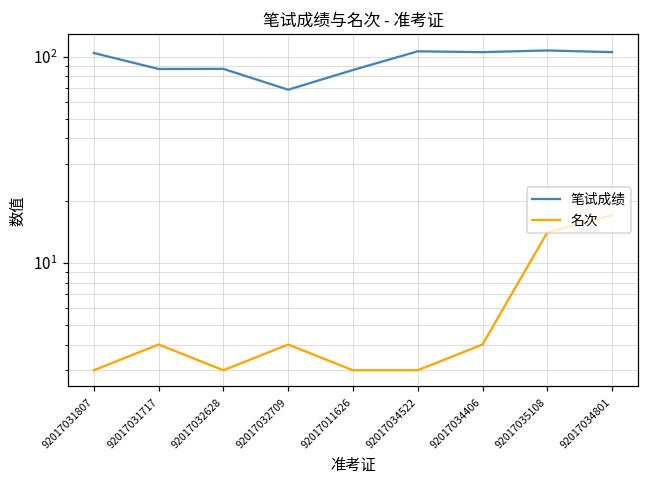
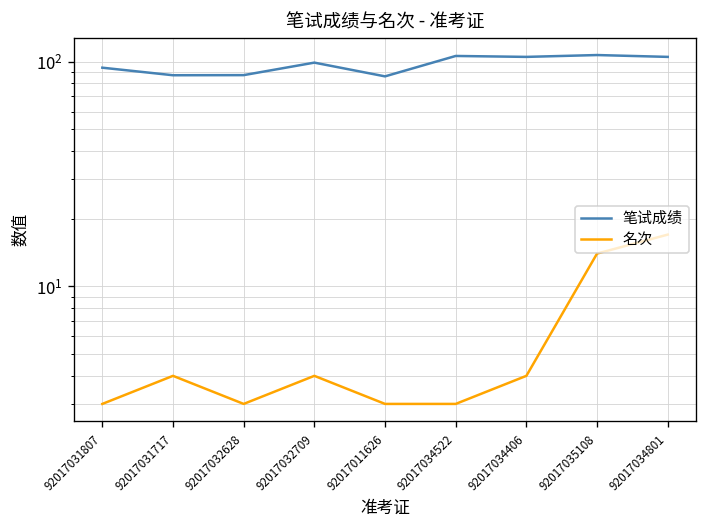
笔试成绩, 92017031807: 100 -> 90
笔试成绩, 92017032709: 69 -> 100
